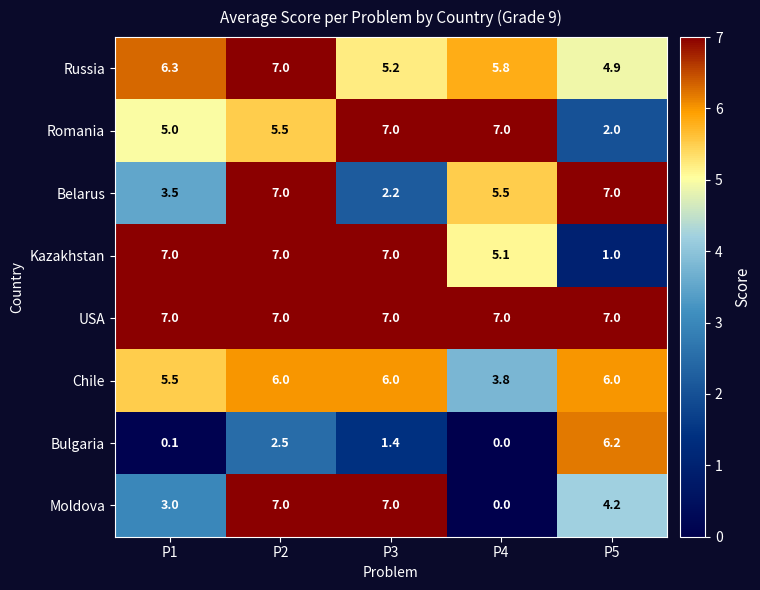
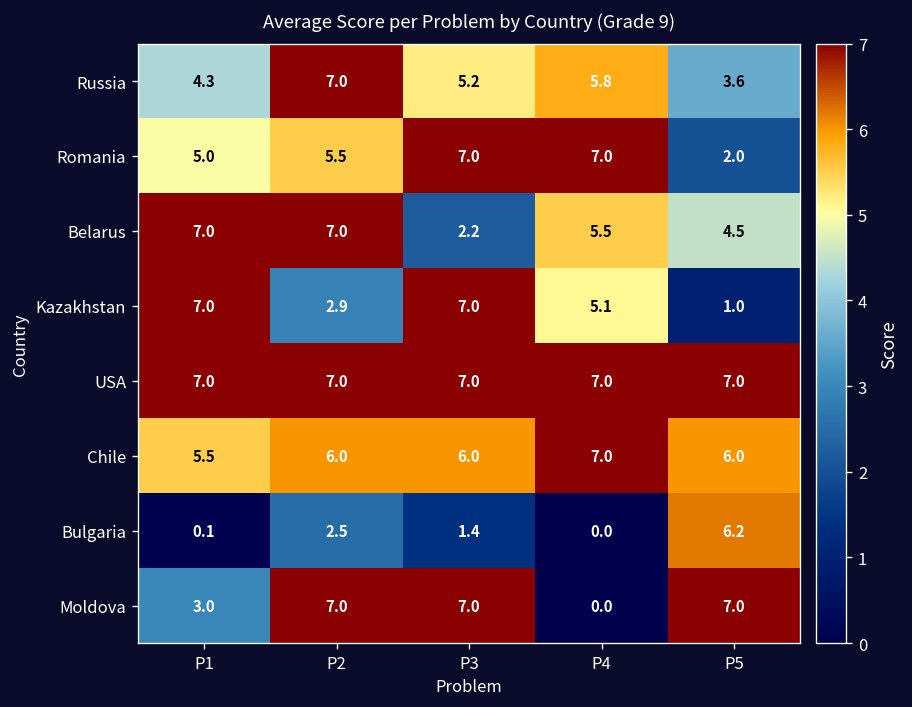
Russia, P1: 6.3 -> 4.3
Russia, P5: 4.9 -> 3.6
Belarus, P1: 3.5 -> 7.0
Belarus, P5: 7.0 -> 4.5
Kazakhstan, P2: 7.0 -> 2.9
Chile, P4: 3.8 -> 7.0
Moldova, P5: 4.2 -> 7.0
